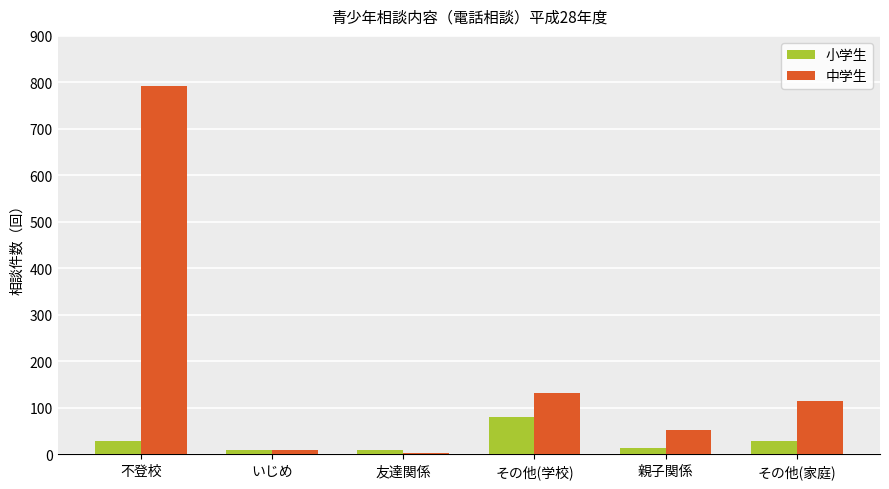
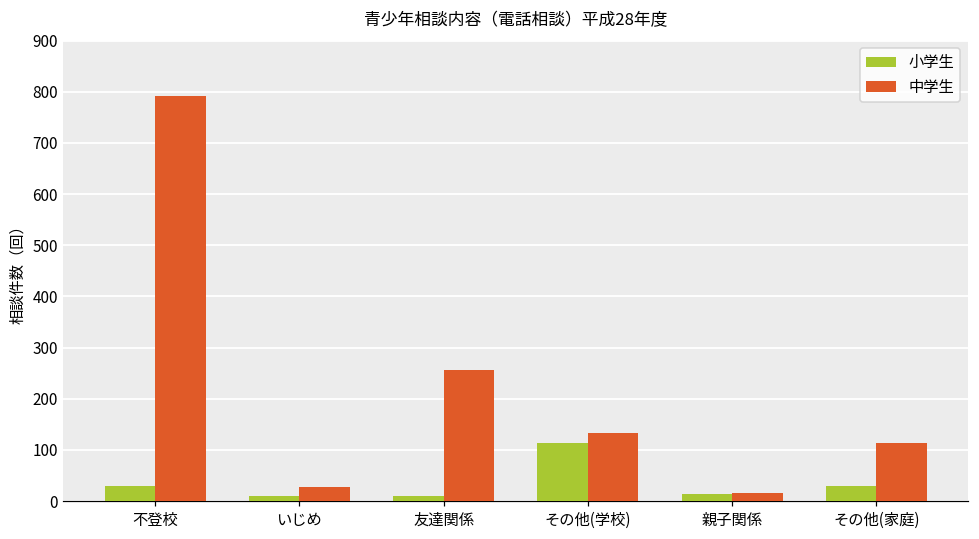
中学生, いじめ: 10 -> 30
中学生, 友達関係: 0 -> 260
小学生, その他(学校): 80 -> 110
中学生, 親子関係: 50 -> 20
